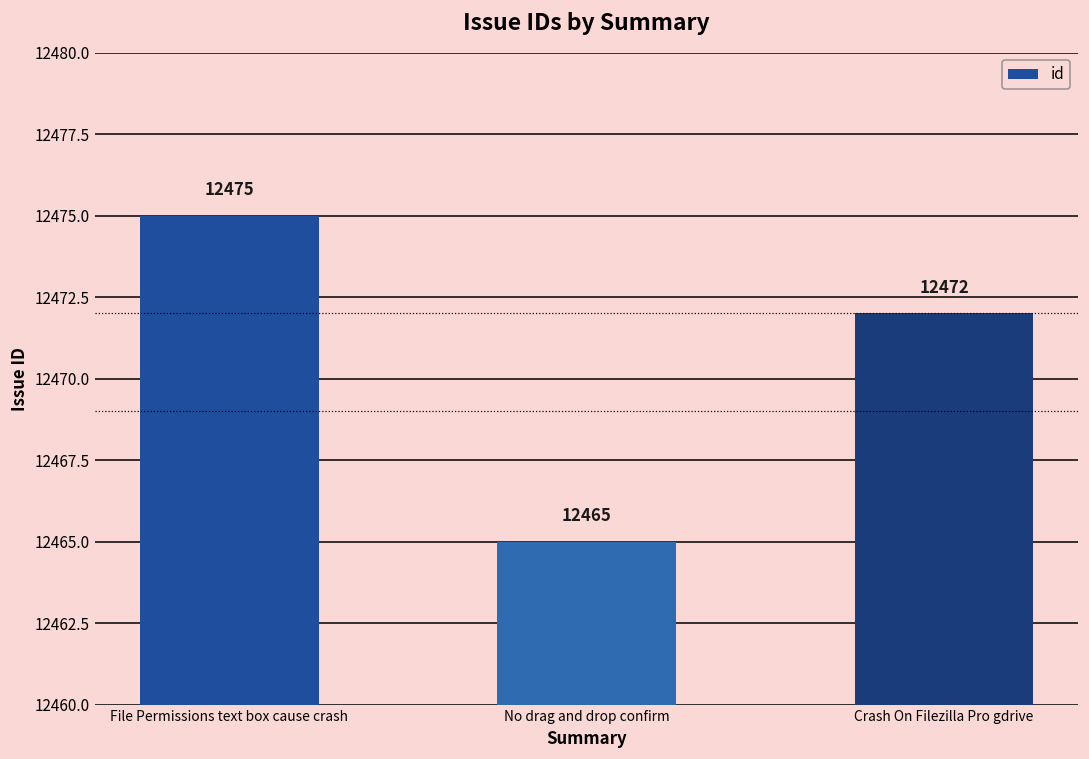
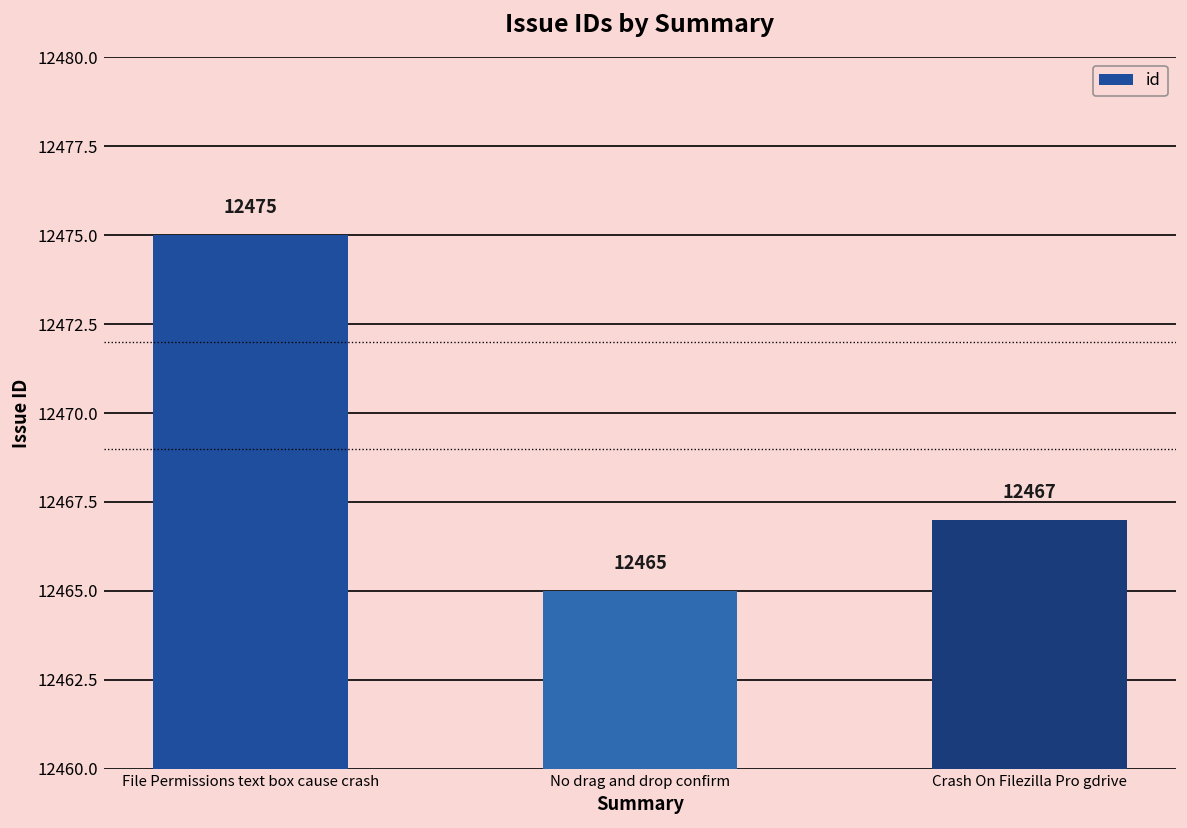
Crash On Filezilla Pro gdrive: 12472 -> 12467
